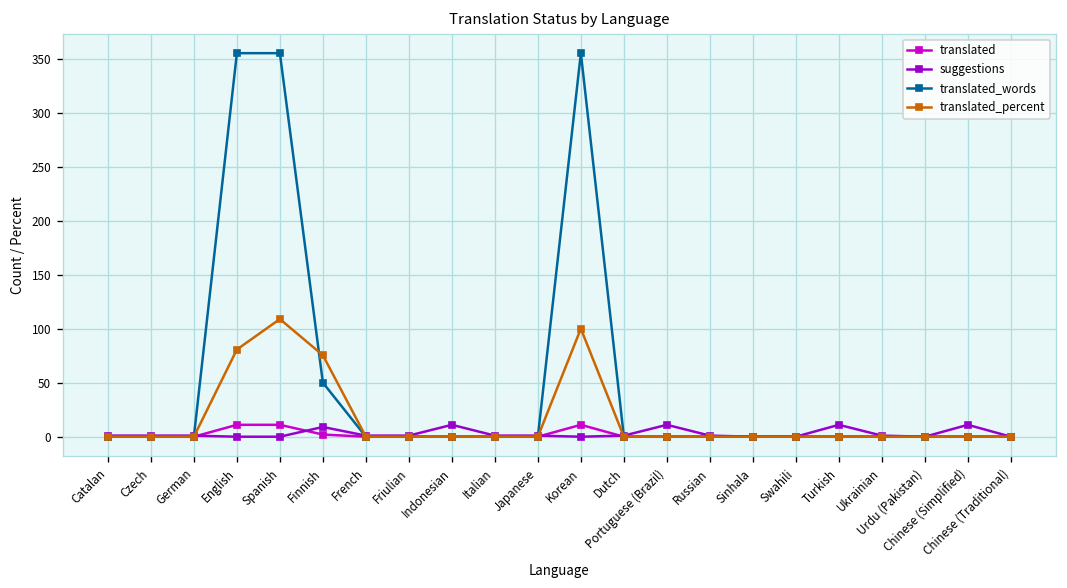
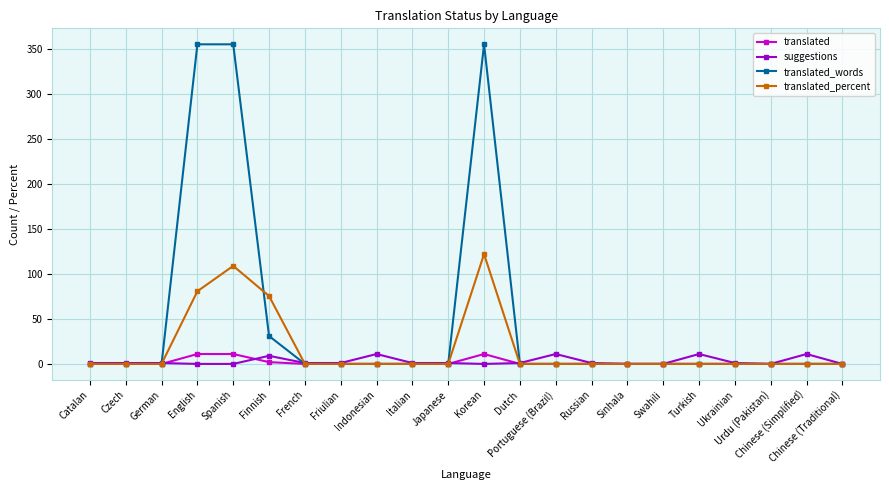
translated_words, Finnish: 50 -> 30
translated_percent, Korean: 100 -> 120
